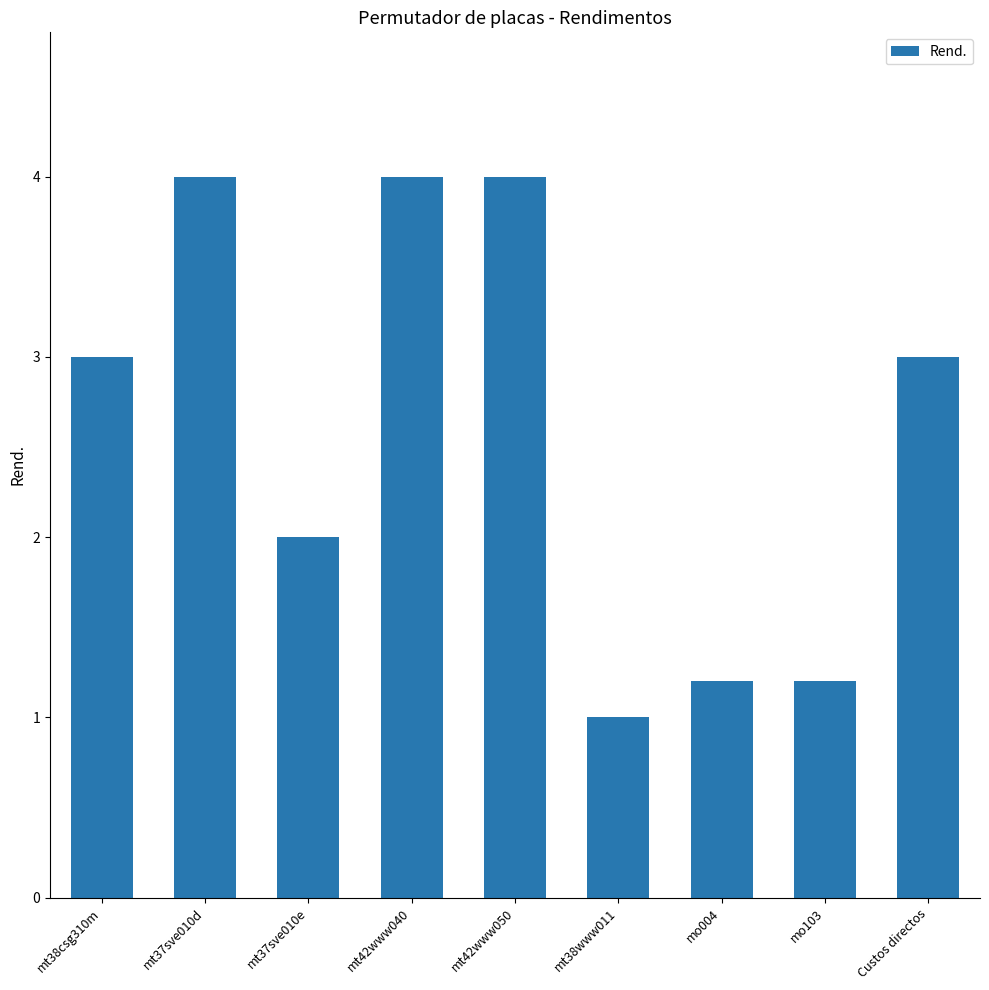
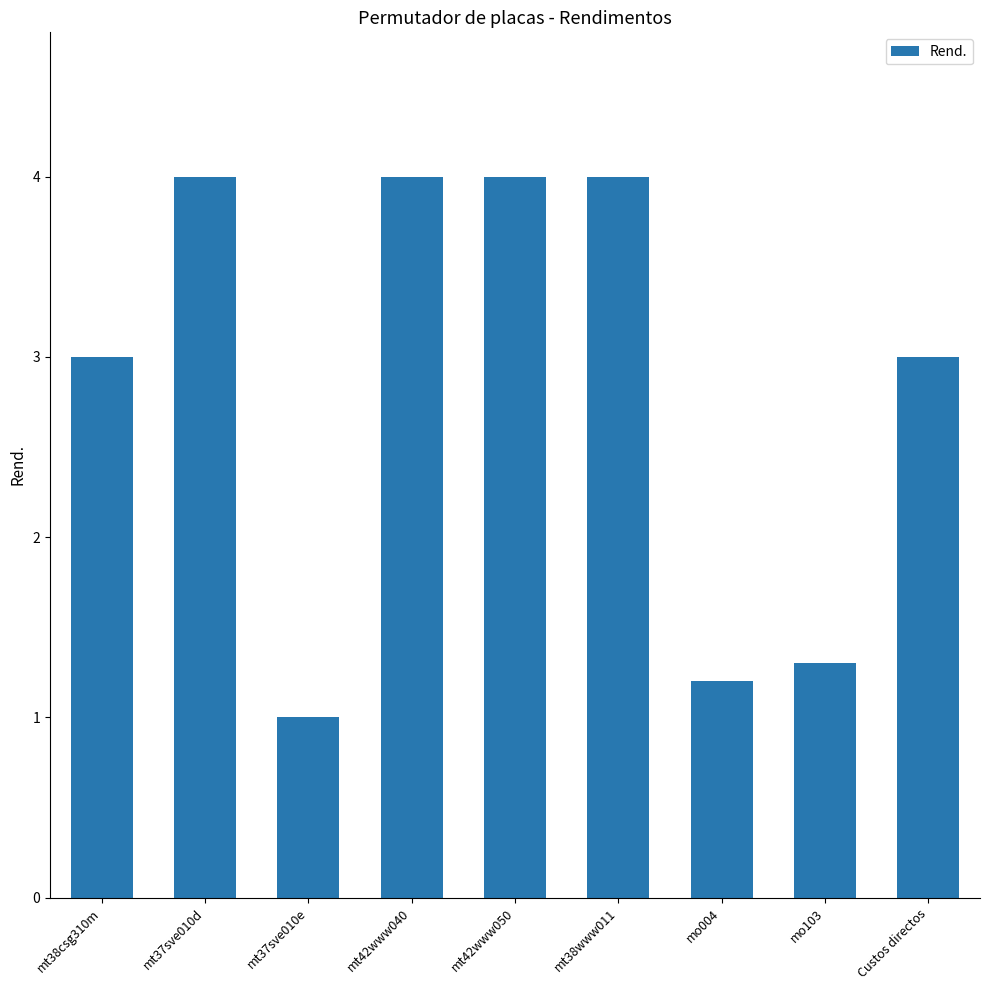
mt37sve010e: 2 -> 1
mt38www011: 1 -> 4
mo103: 1.2 -> 1.3
